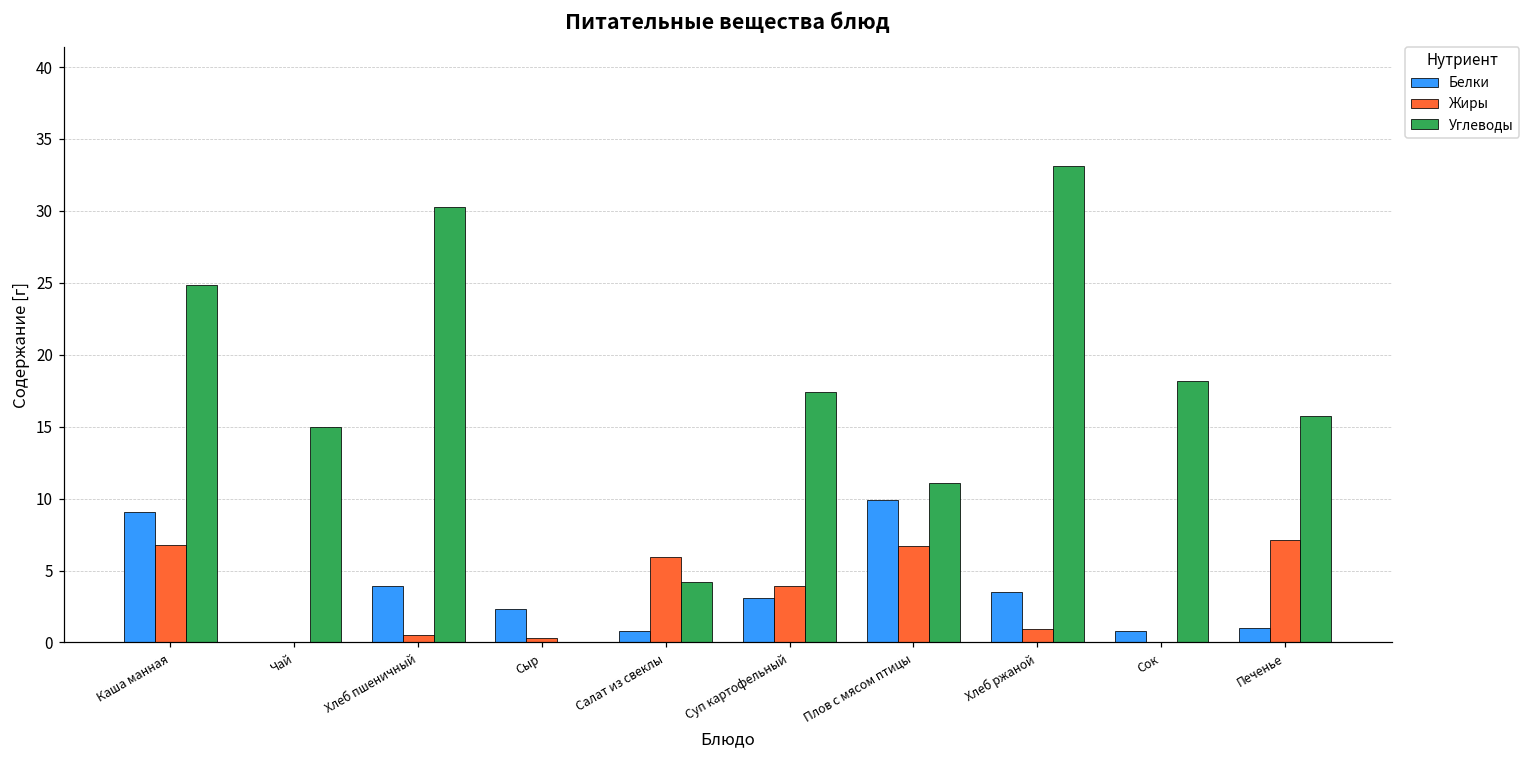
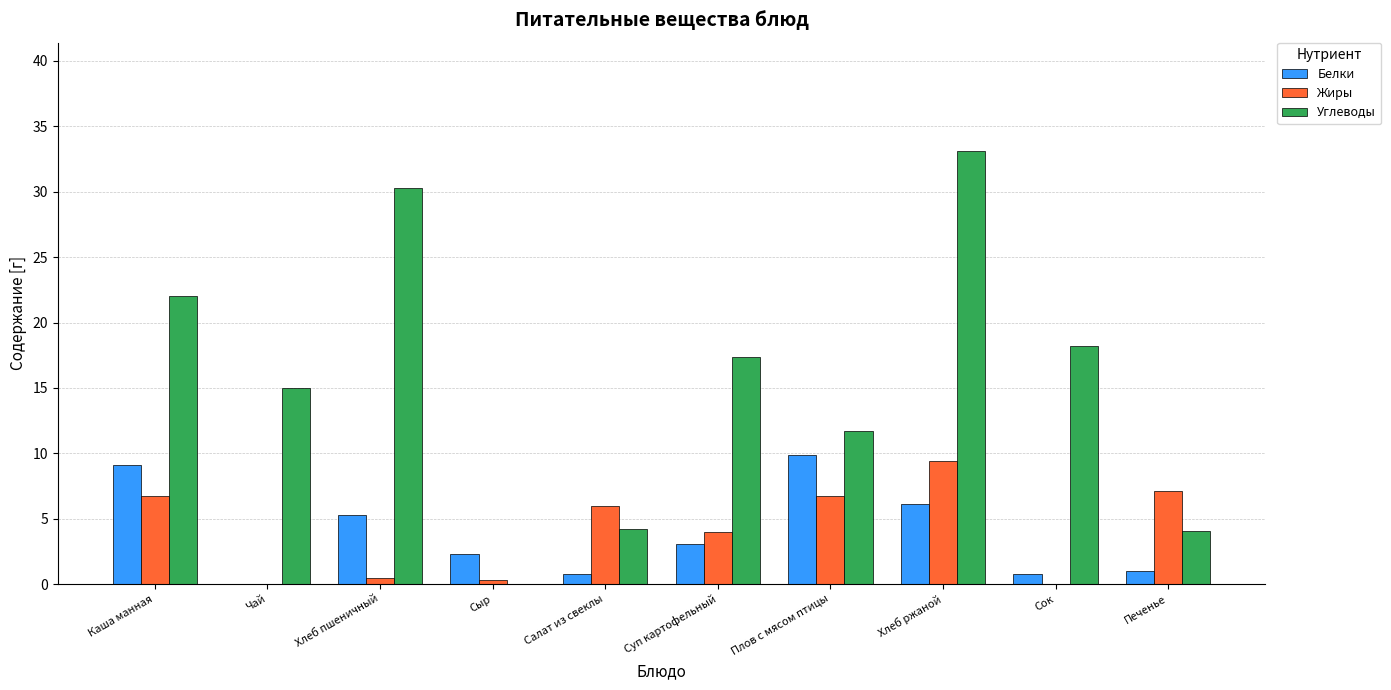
Углеводы, Каша манная: 24.8 -> 22.0
Белки, Хлеб пшеничный: 4.0 -> 5.3
Углеводы, Плов с мясом птицы: 11.1 -> 11.7
Белки, Хлеб ржаной: 3.5 -> 6.1
Жиры, Хлеб ржаной: 1.0 -> 9.4
Углеводы, Печенье: 15.7 -> 4.1
